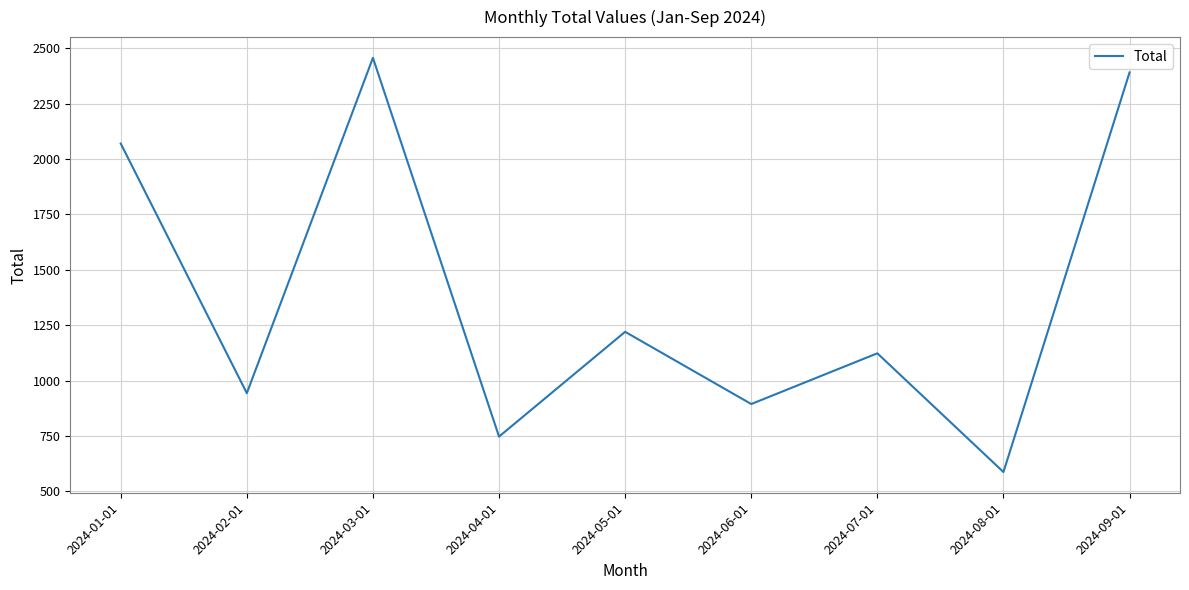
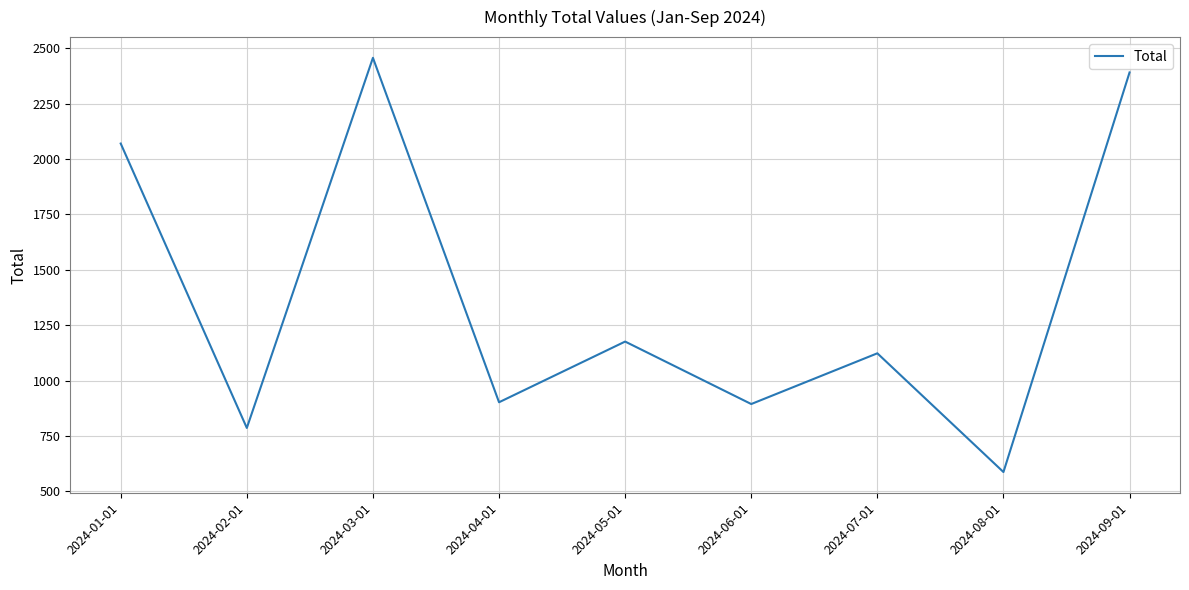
2024-02-01: 940 -> 790
2024-04-01: 750 -> 900
2024-05-01: 1220 -> 1180
